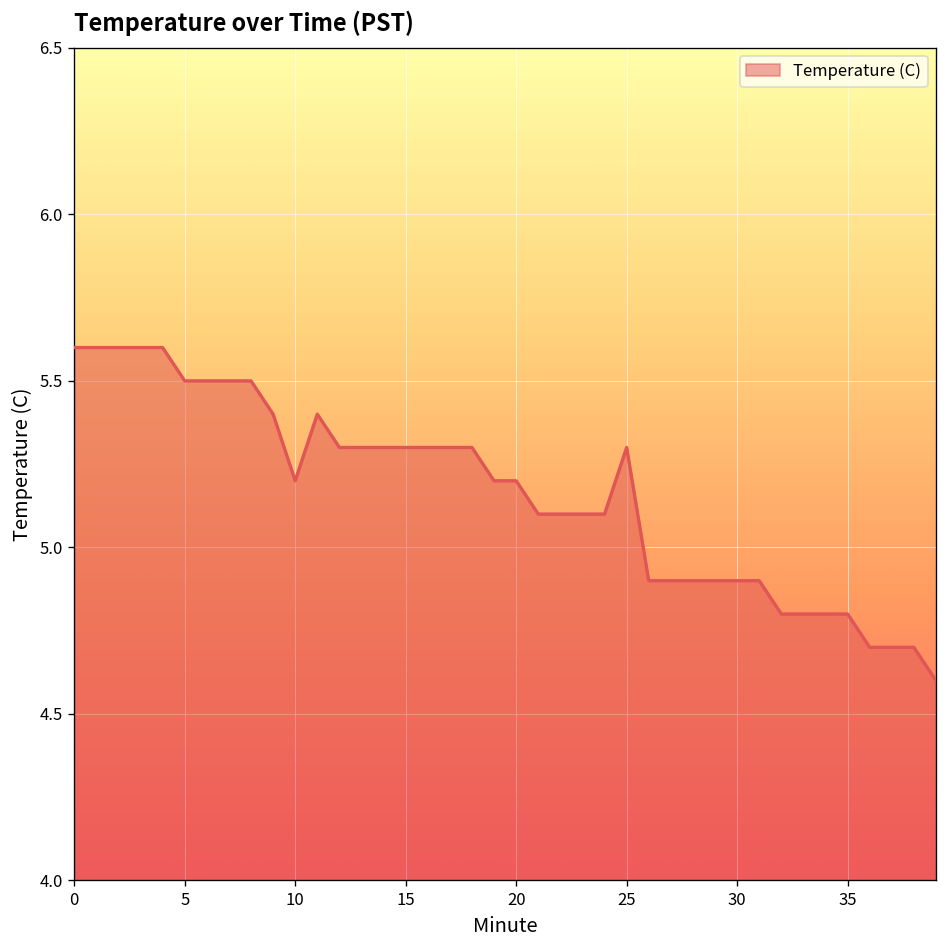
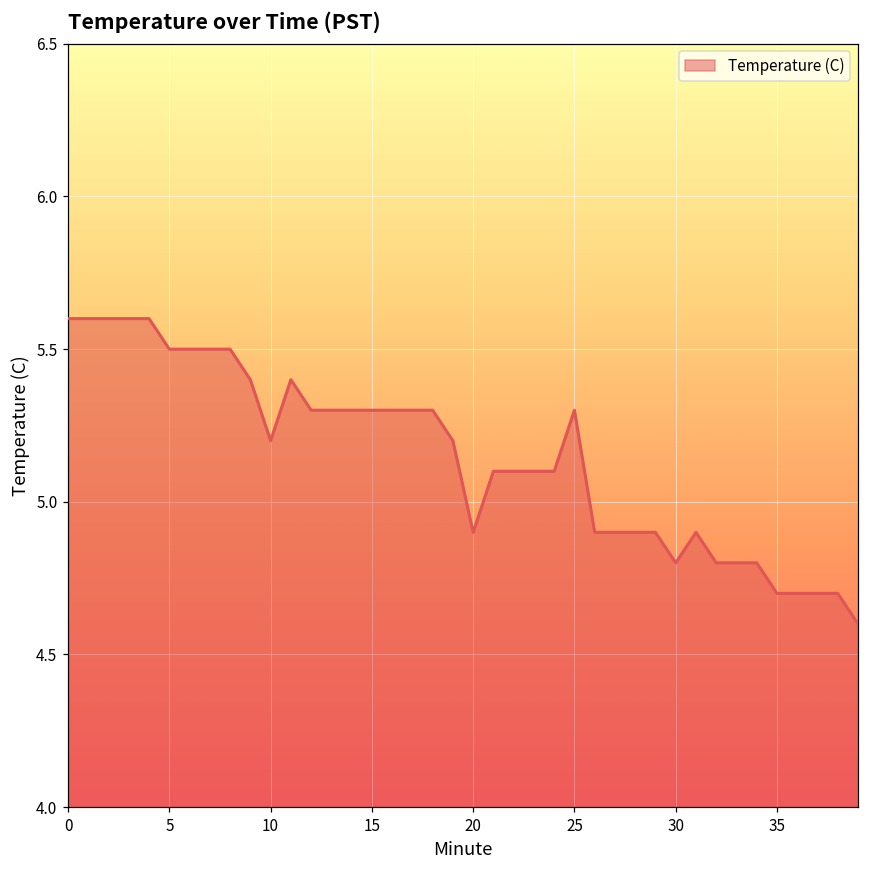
20: 5.2 -> 4.9
30: 4.9 -> 4.8
35: 4.8 -> 4.7
